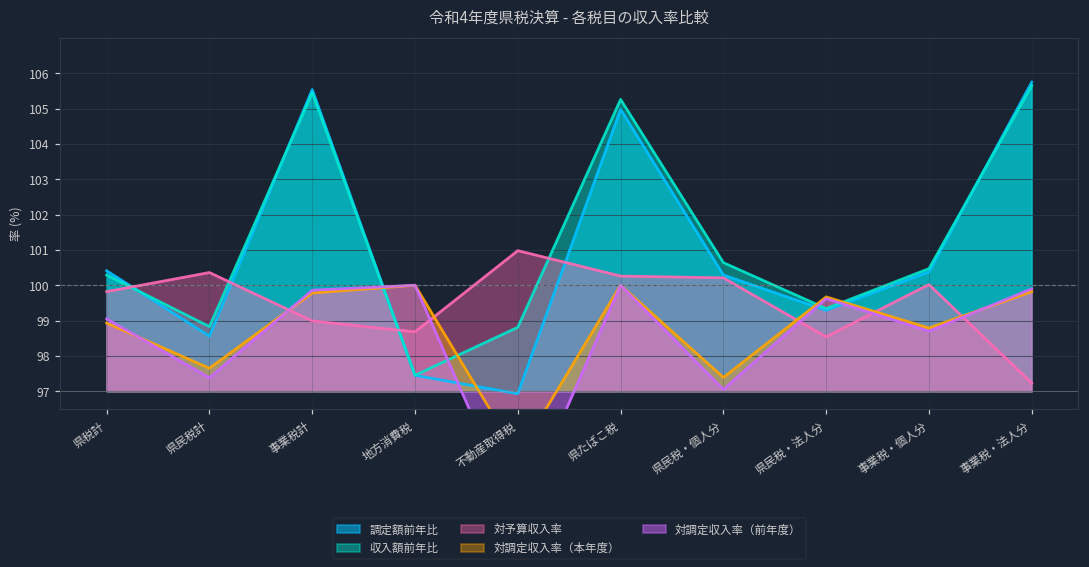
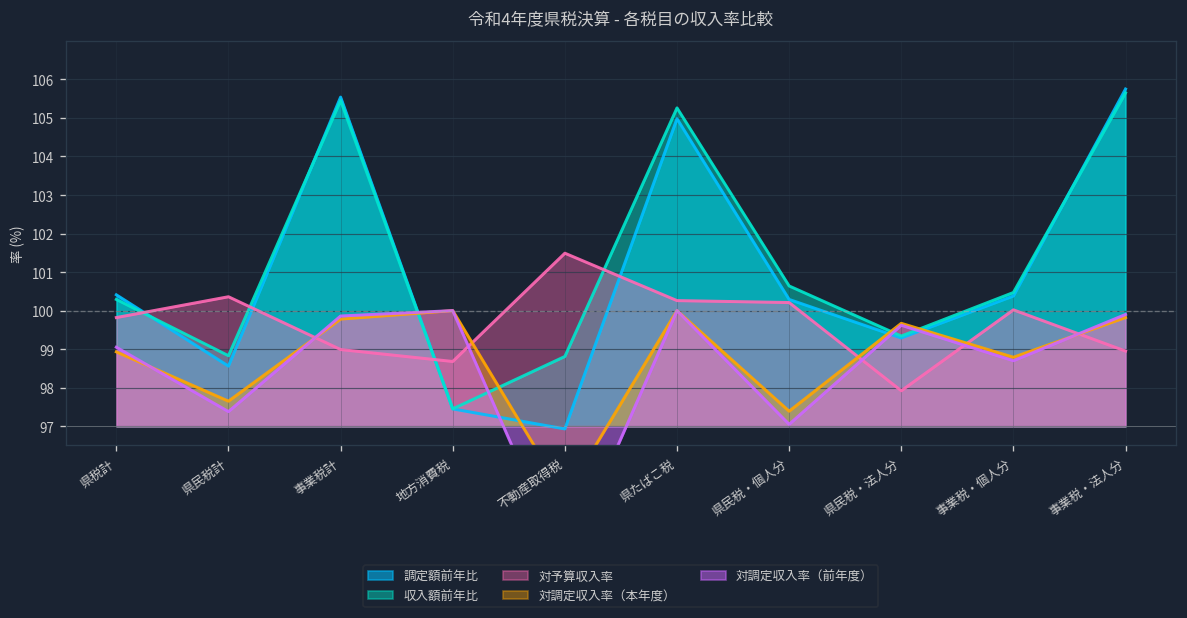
対予算収入率, 不動産取得税: 101.0 -> 101.5
対予算収入率, 県民税・法人分: 98.5 -> 97.9
対予算収入率, 事業税・法人分: 97.2 -> 99.0
